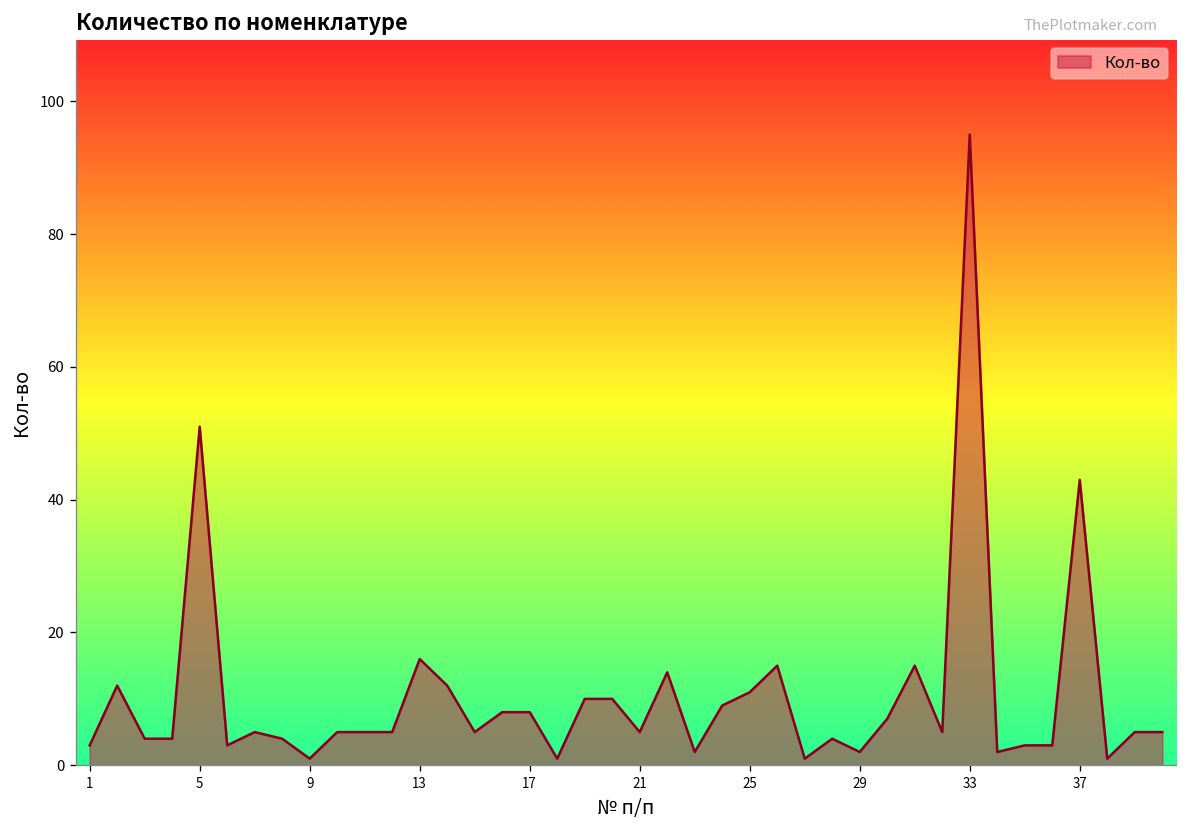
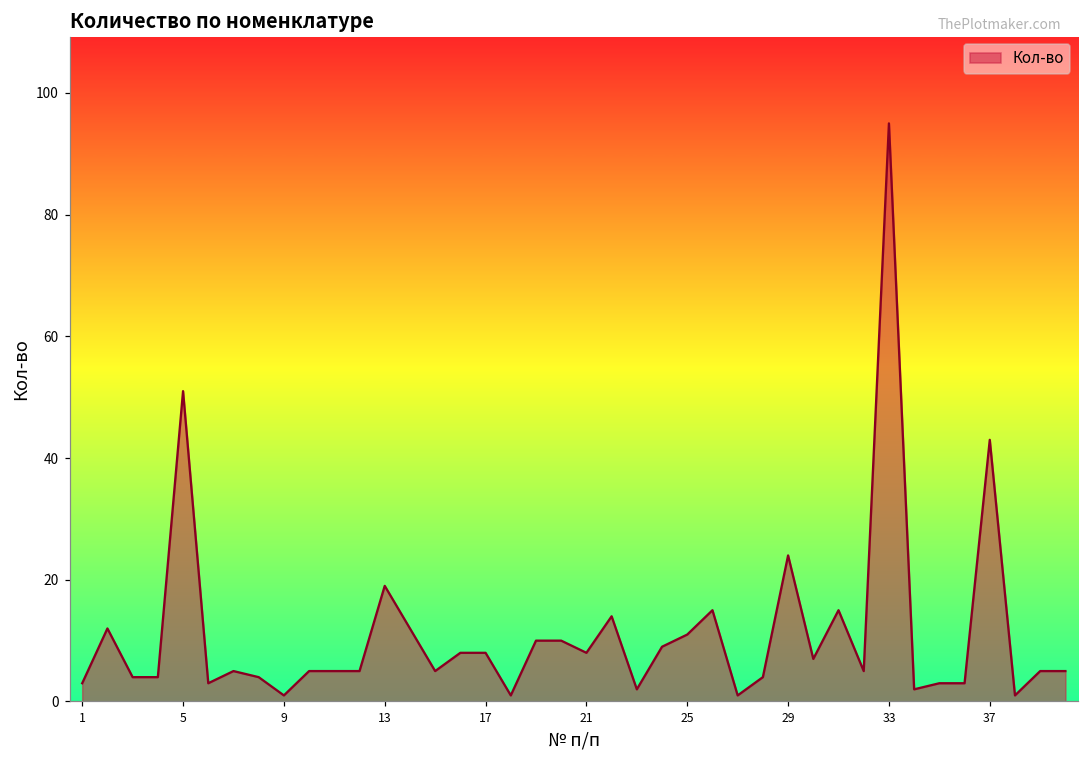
13: 16 -> 19
21: 5 -> 8
29: 2 -> 24
